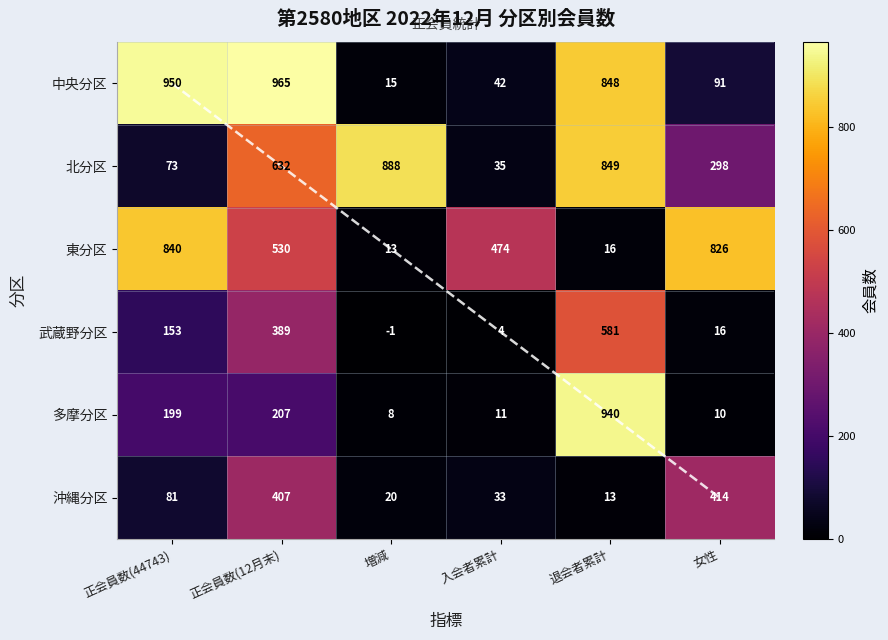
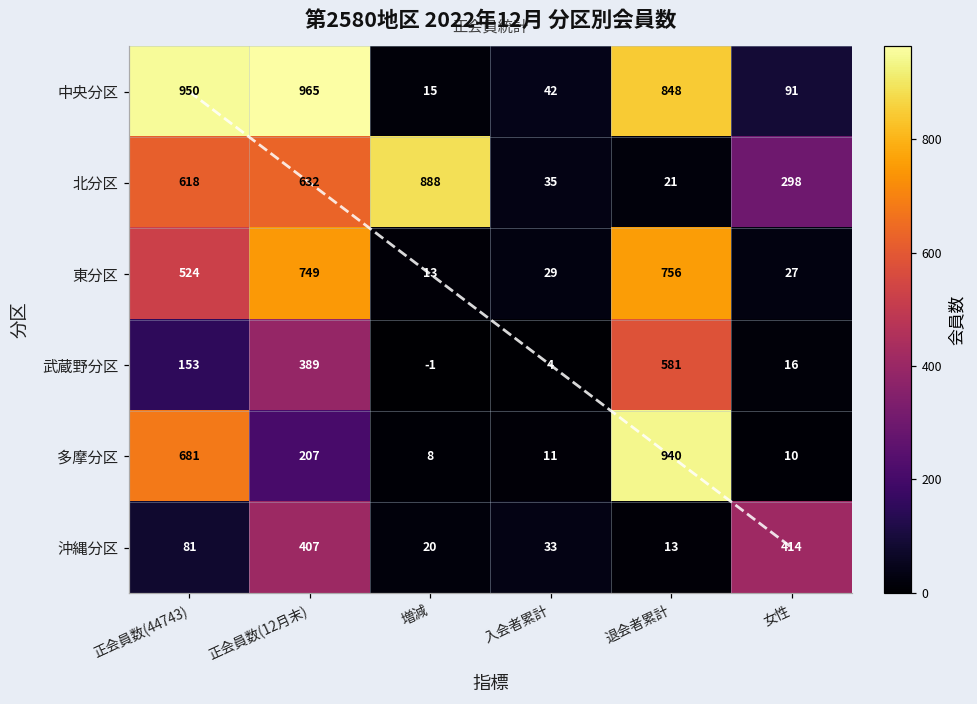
北分区, 正会員数(44743): 73 -> 618
北分区, 退会者累計: 849 -> 21
東分区, 正会員数(44743): 840 -> 524
東分区, 正会員数(12月末): 530 -> 749
東分区, 入会者累計: 474 -> 29
東分区, 退会者累計: 16 -> 756
東分区, 女性: 826 -> 27
多摩分区, 正会員数(44743): 199 -> 681
